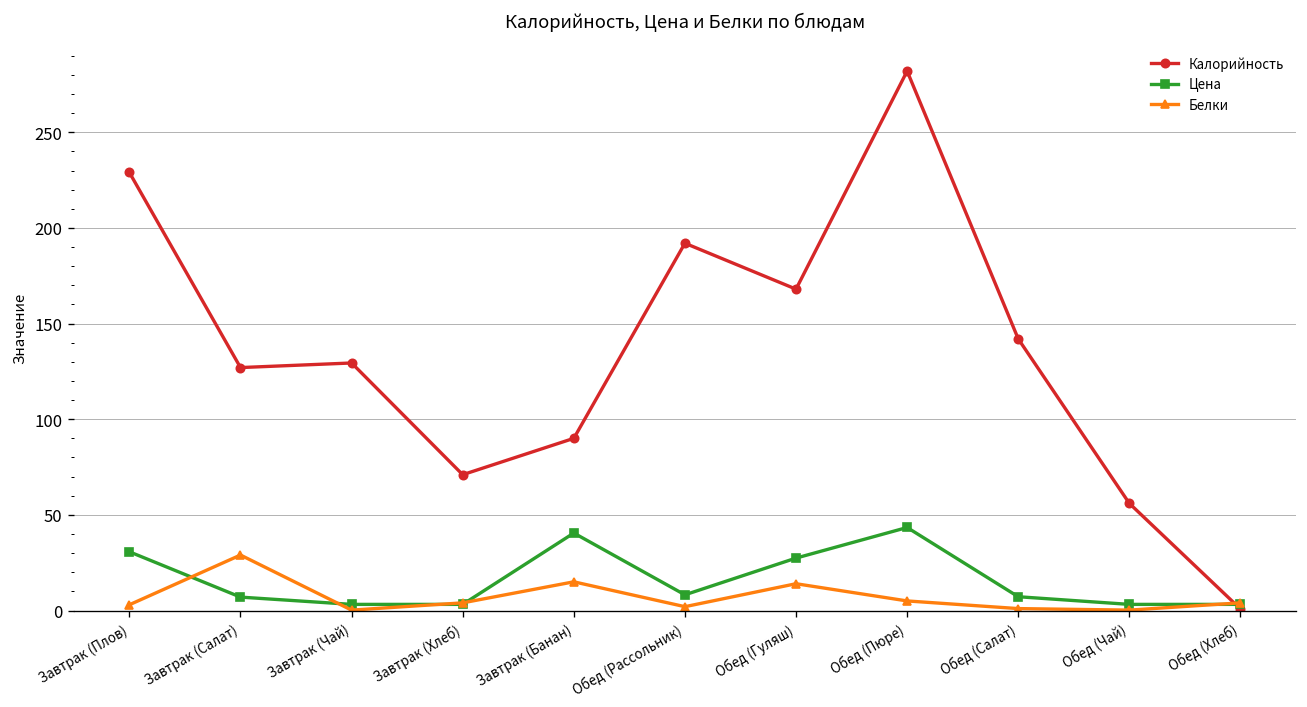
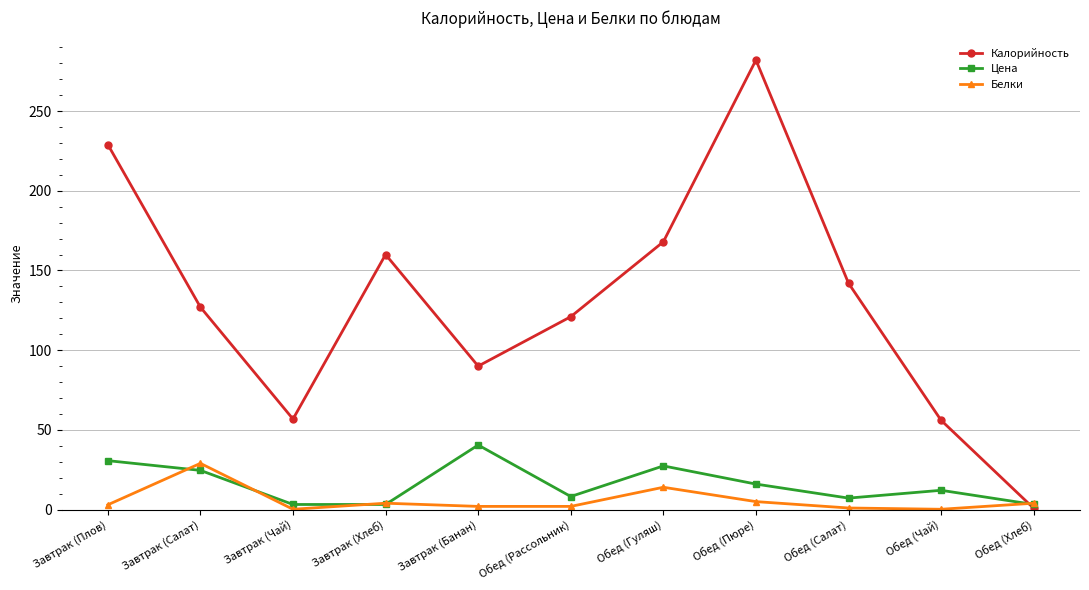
Цена, Завтрак (Салат): 7 -> 25
Калорийность, Завтрак (Чай): 129 -> 57
Калорийность, Завтрак (Хлеб): 71 -> 160
Белки, Завтрак (Банан): 15 -> 2
Калорийность, Обед (Рассольник): 192 -> 121
Цена, Обед (Пюре): 43 -> 16
Цена, Обед (Чай): 3 -> 12
